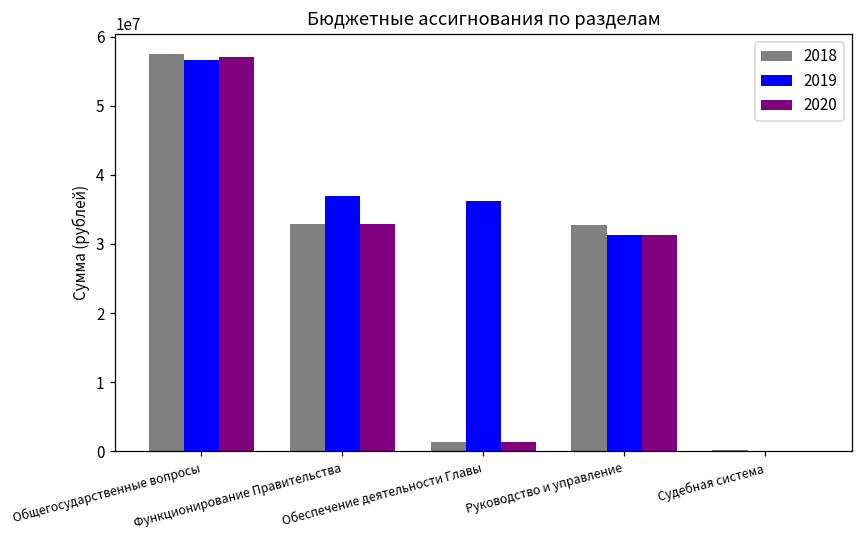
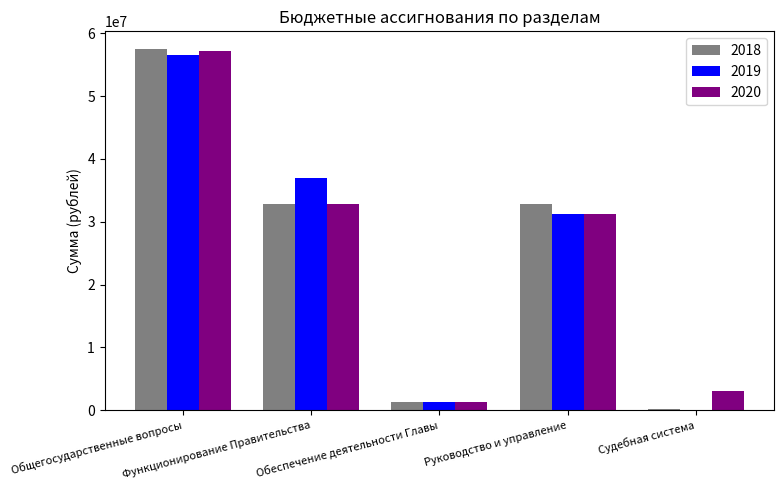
2019, Обеспечение деятельности Главы: 36000000 -> 1000000
2020, Судебная система: 0 -> 3000000
